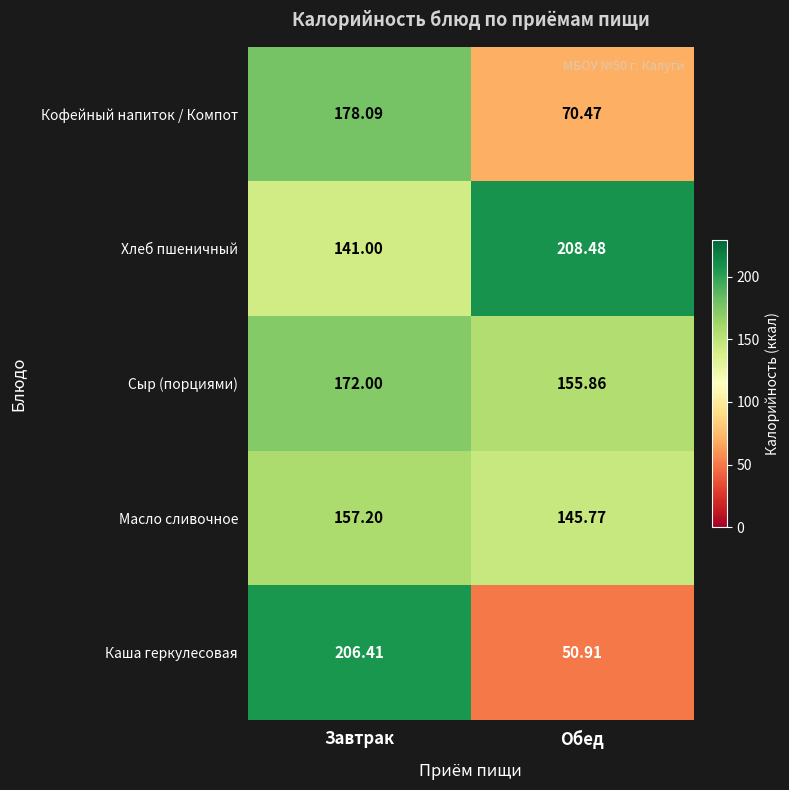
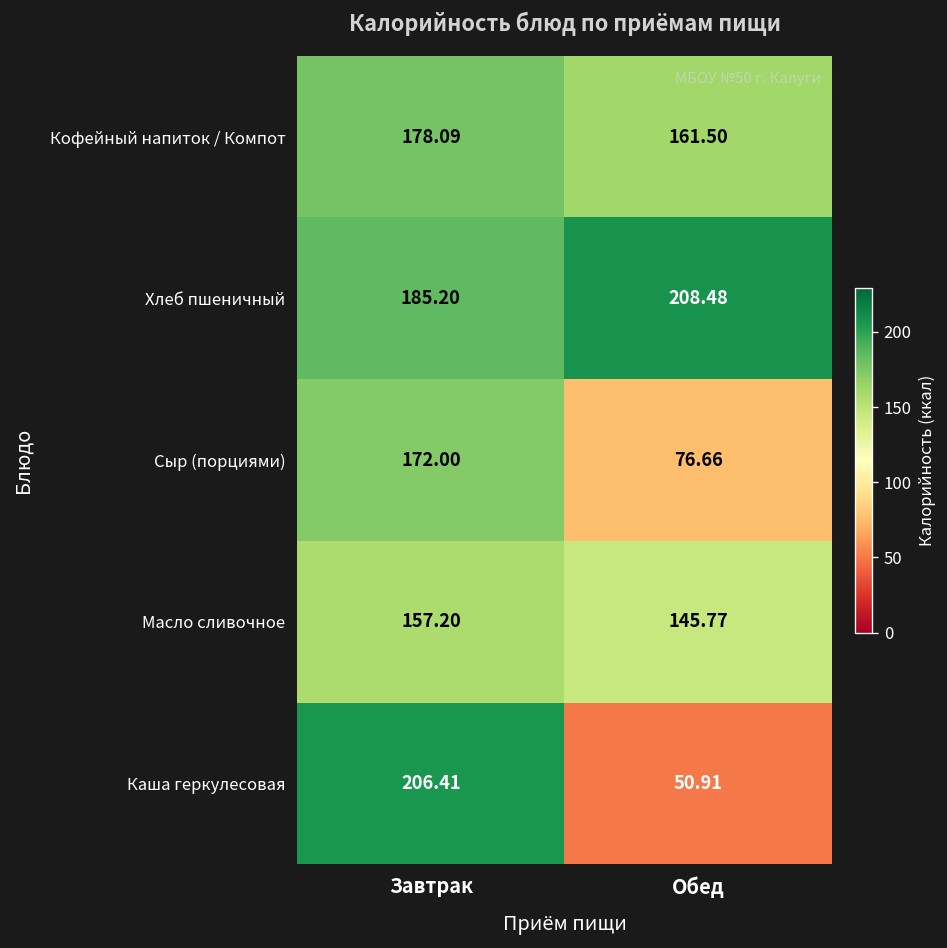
Кофейный напиток / Компот, Обед: 70.47 -> 161.50
Хлеб пшеничный, Завтрак: 141.00 -> 185.20
Сыр (порциями), Обед: 155.86 -> 76.66
